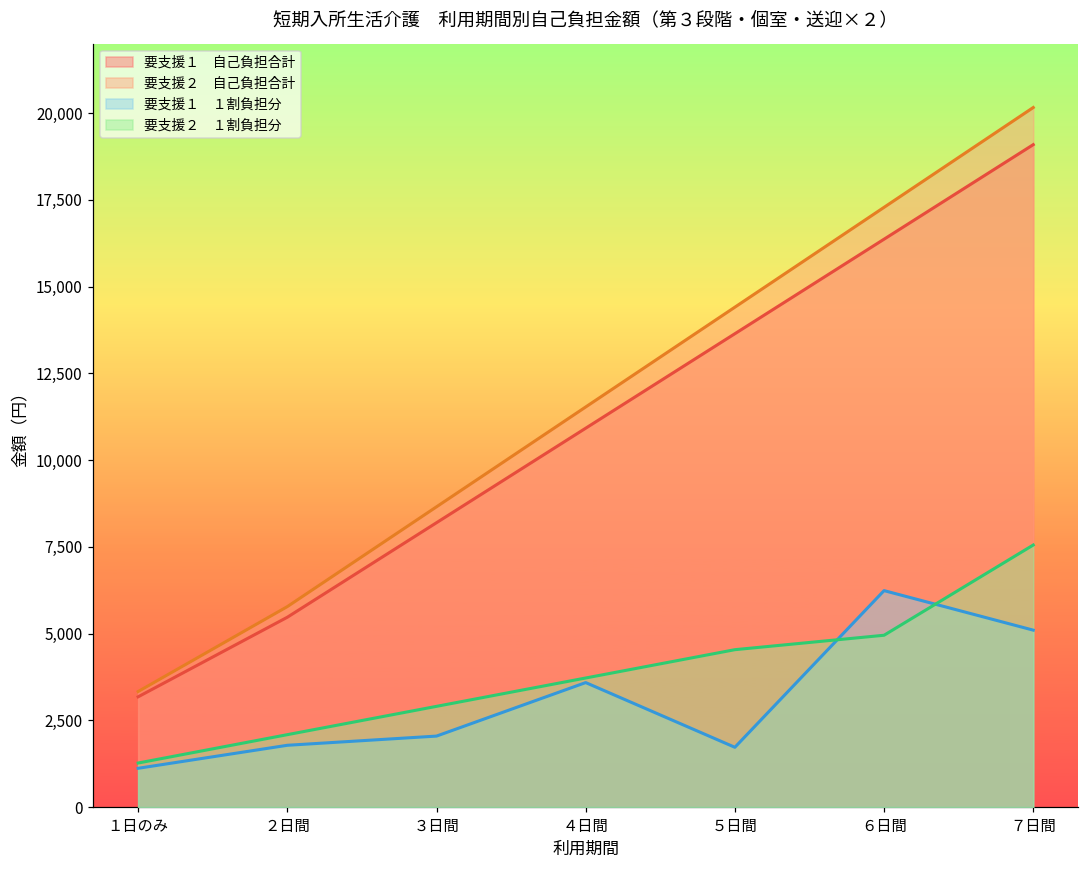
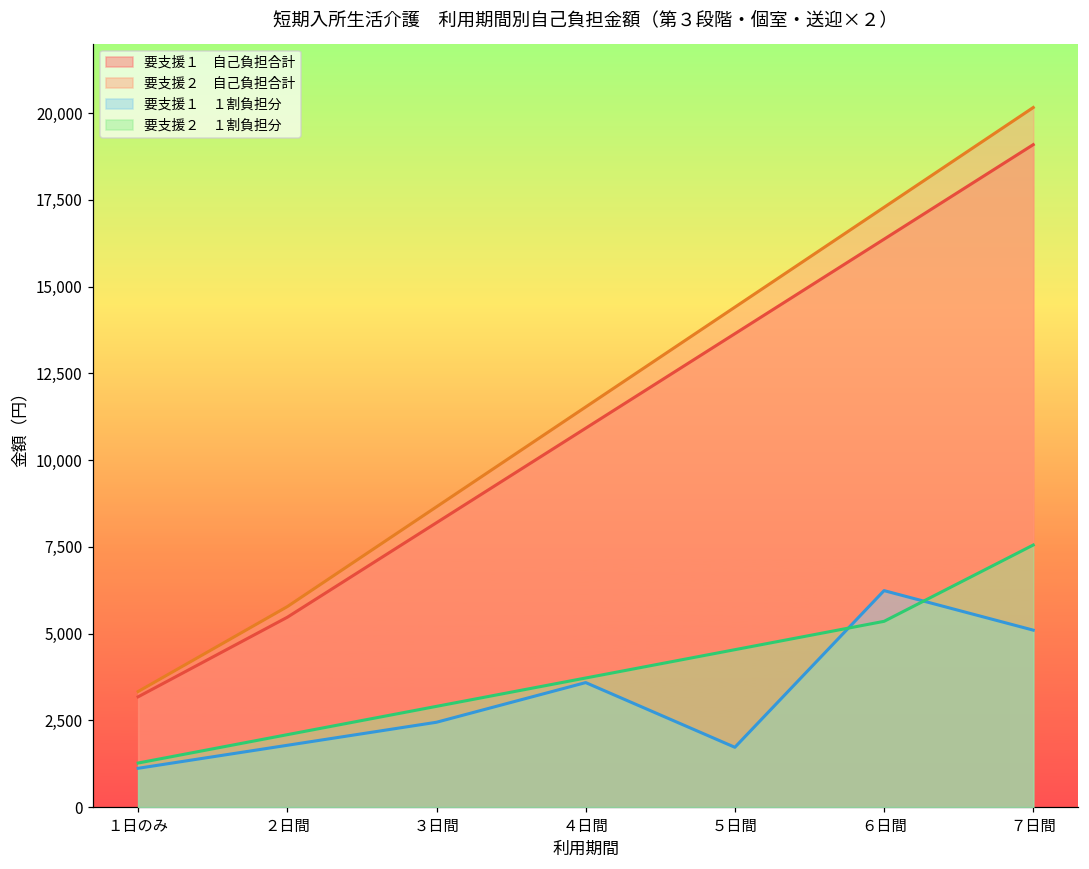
要支援１ １割負担分, ３日間: 2,000 -> 2,400
要支援２ １割負担分, ６日間: 5,000 -> 5,400
